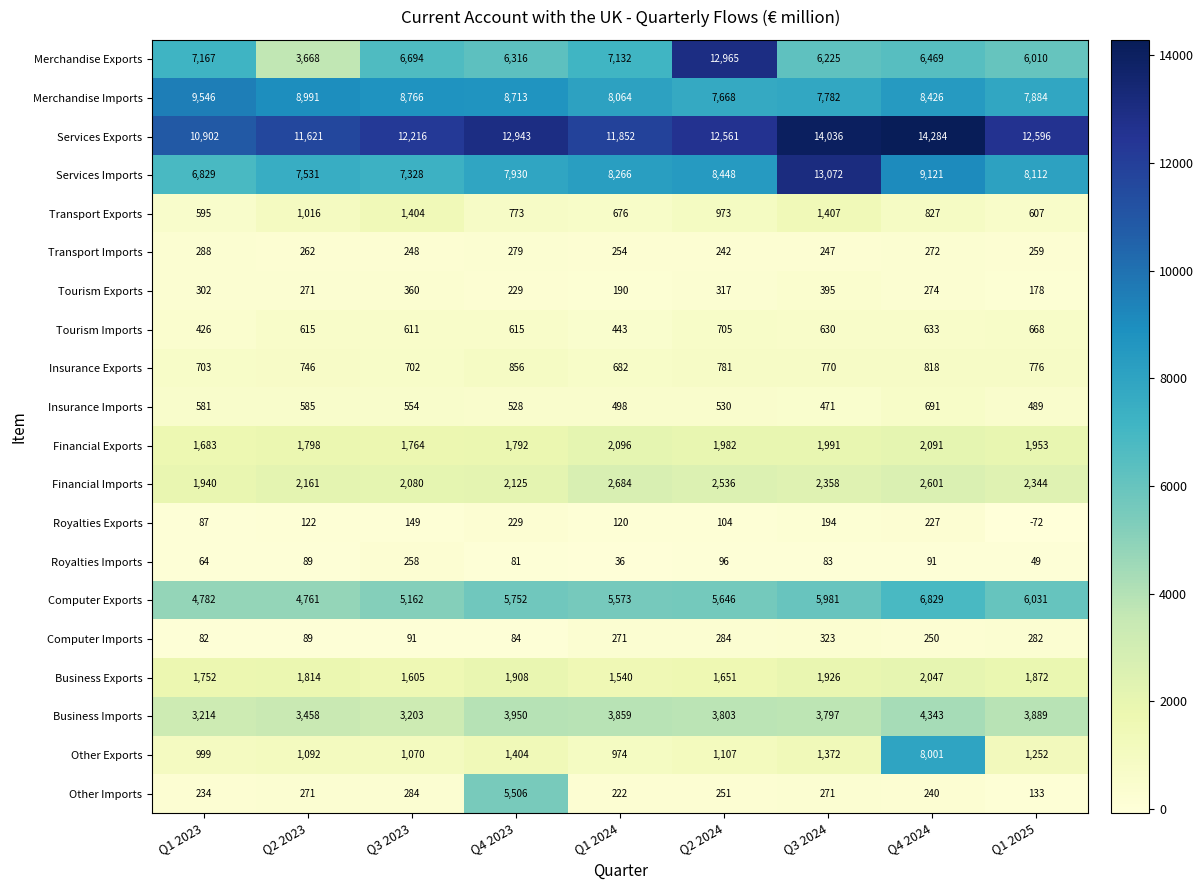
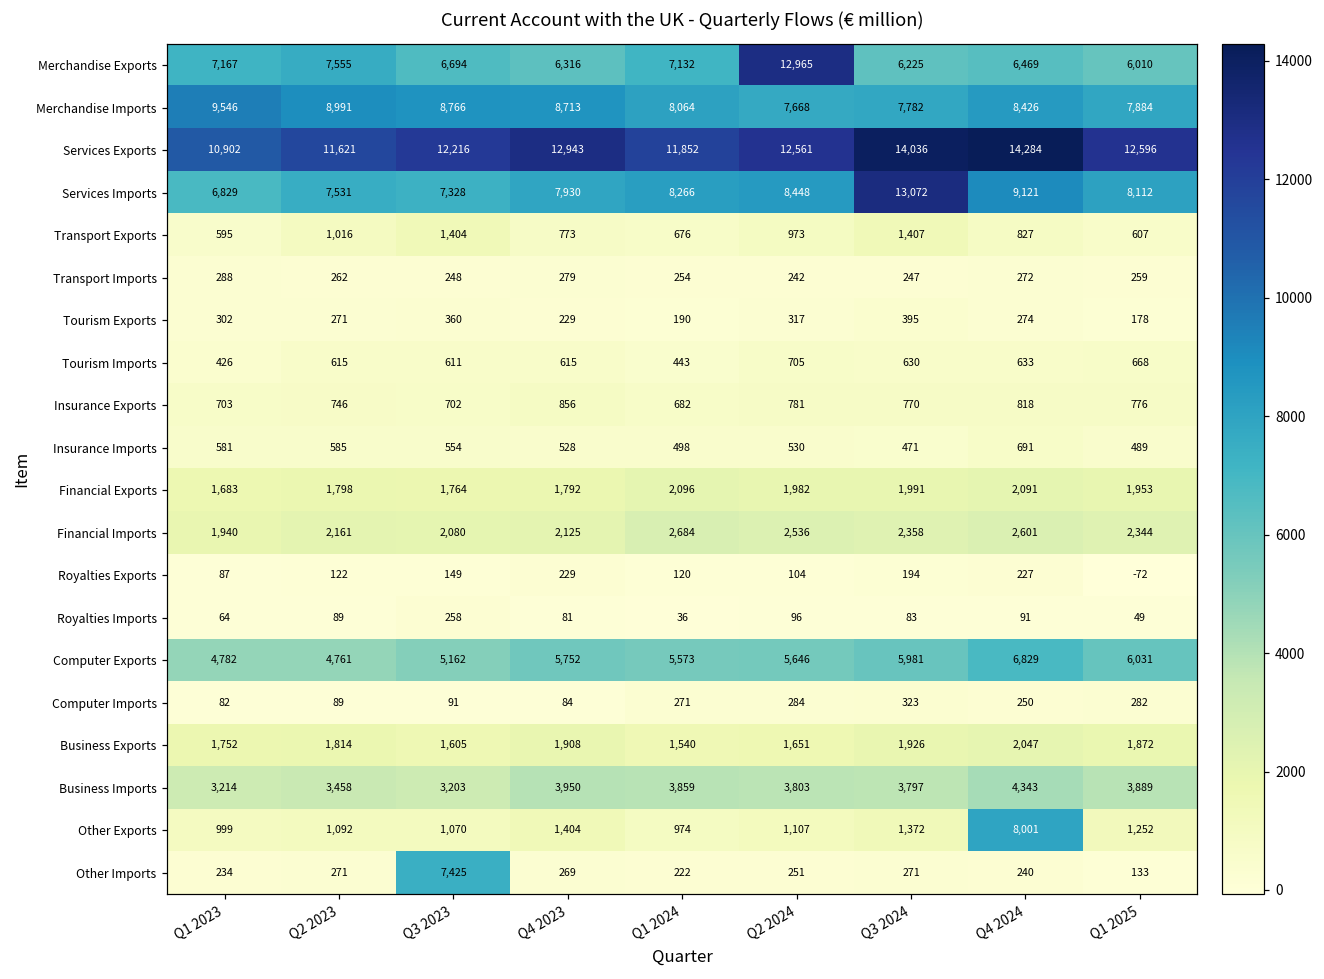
Merchandise Exports, Q2 2023: 3,668 -> 7,555
Other Imports, Q3 2023: 284 -> 7,425
Other Imports, Q4 2023: 5,506 -> 269
